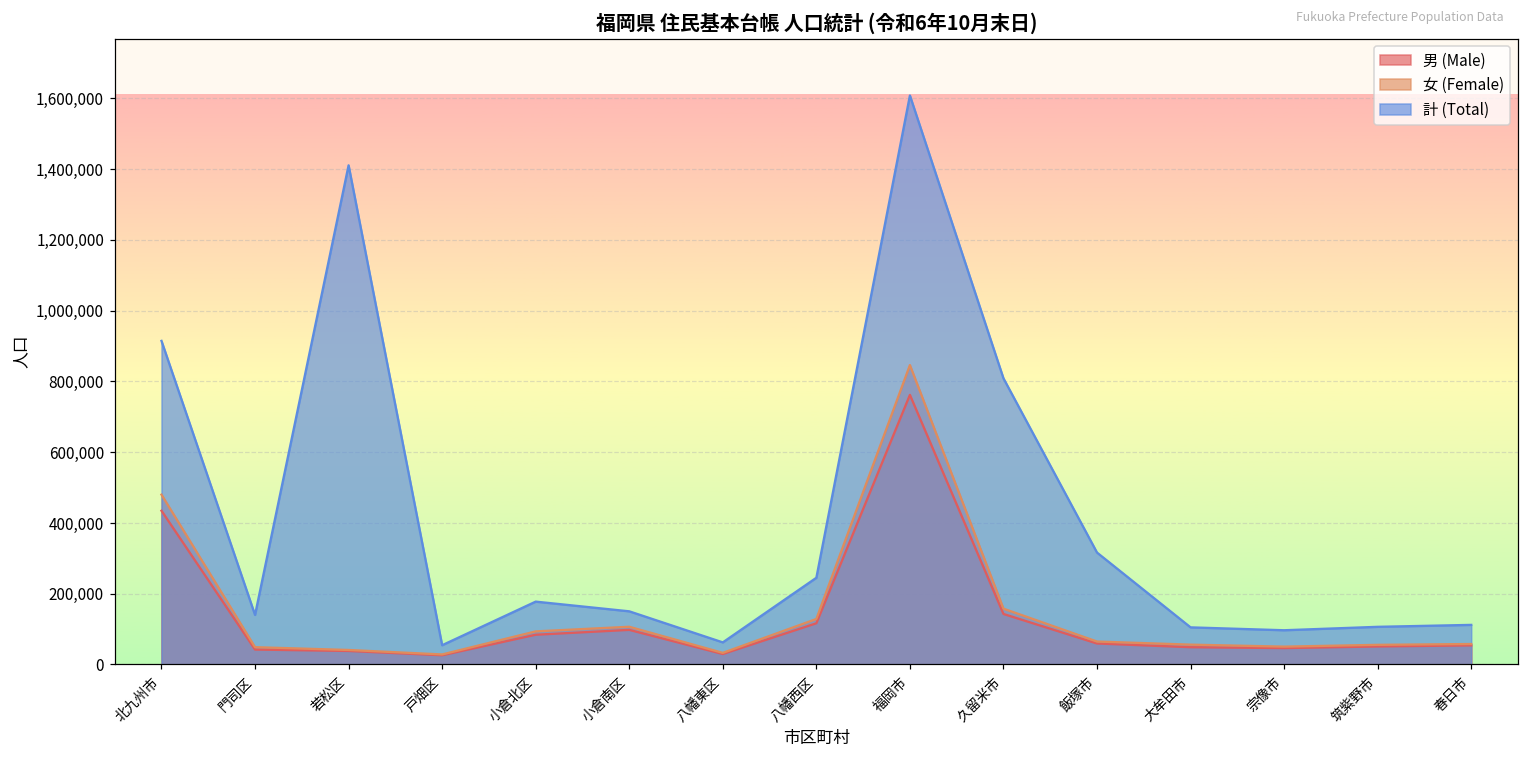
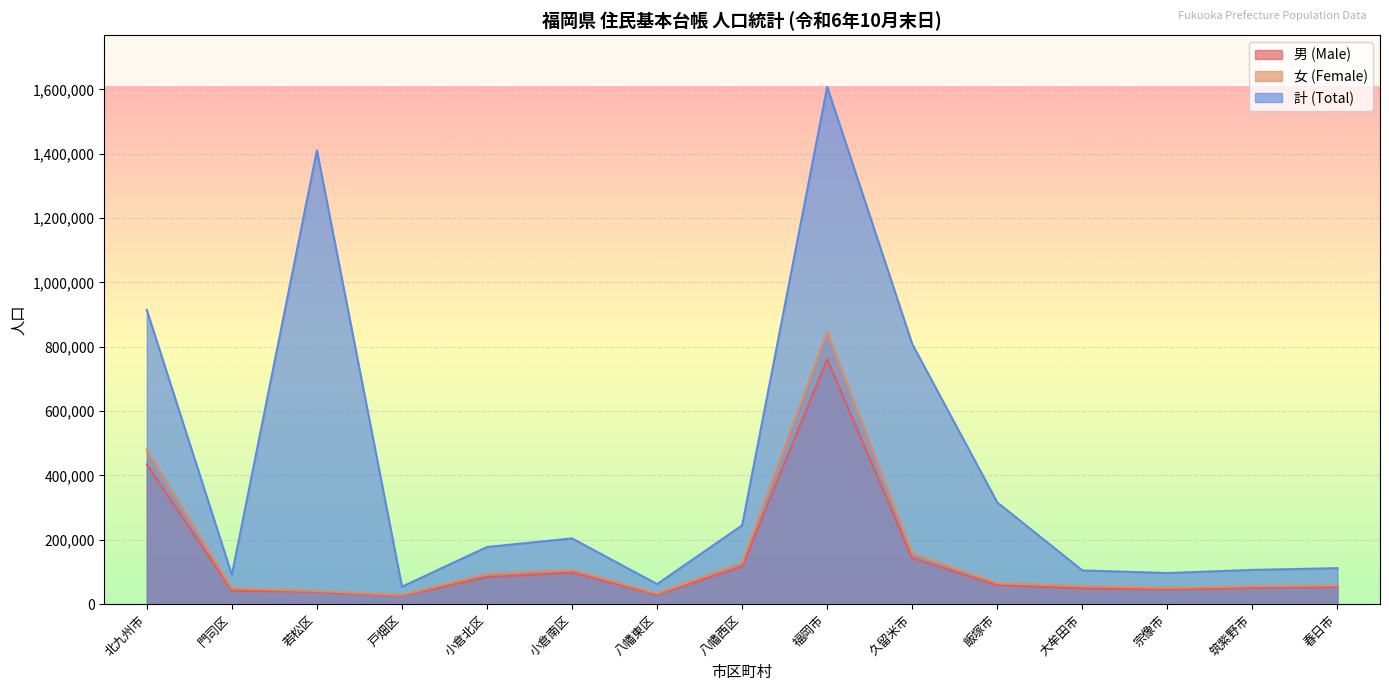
計 (Total), 門司区: 140,000 -> 90,000
計 (Total), 小倉南区: 150,000 -> 200,000
